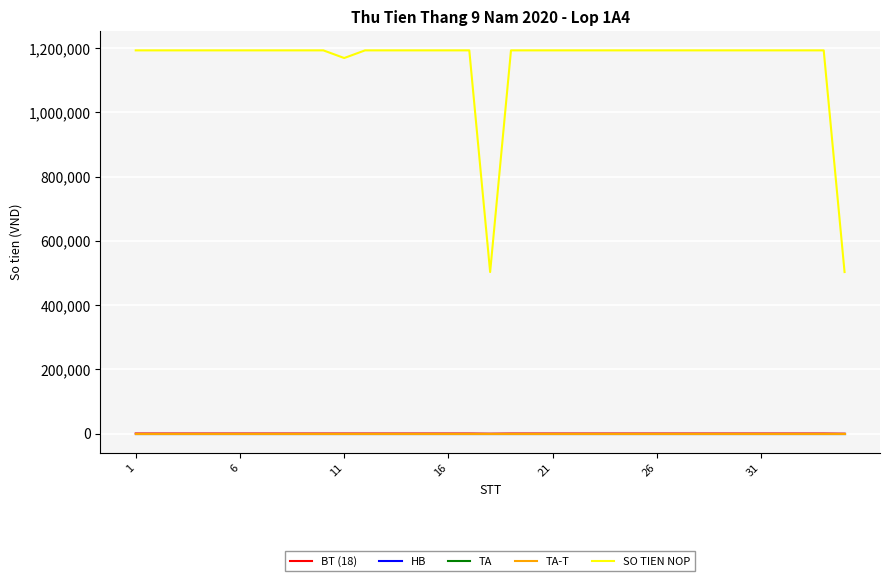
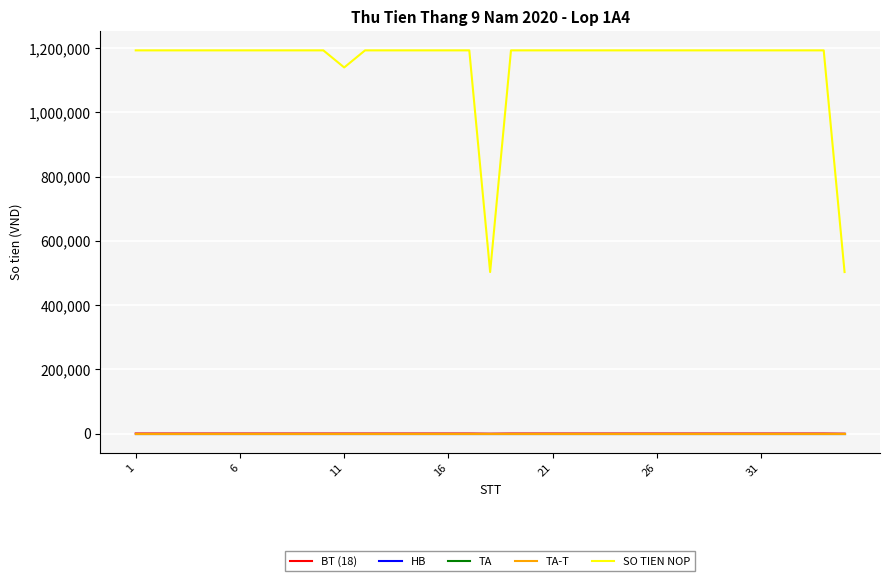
SO TIEN NOP, 11: 1,170,000 -> 1,140,000
